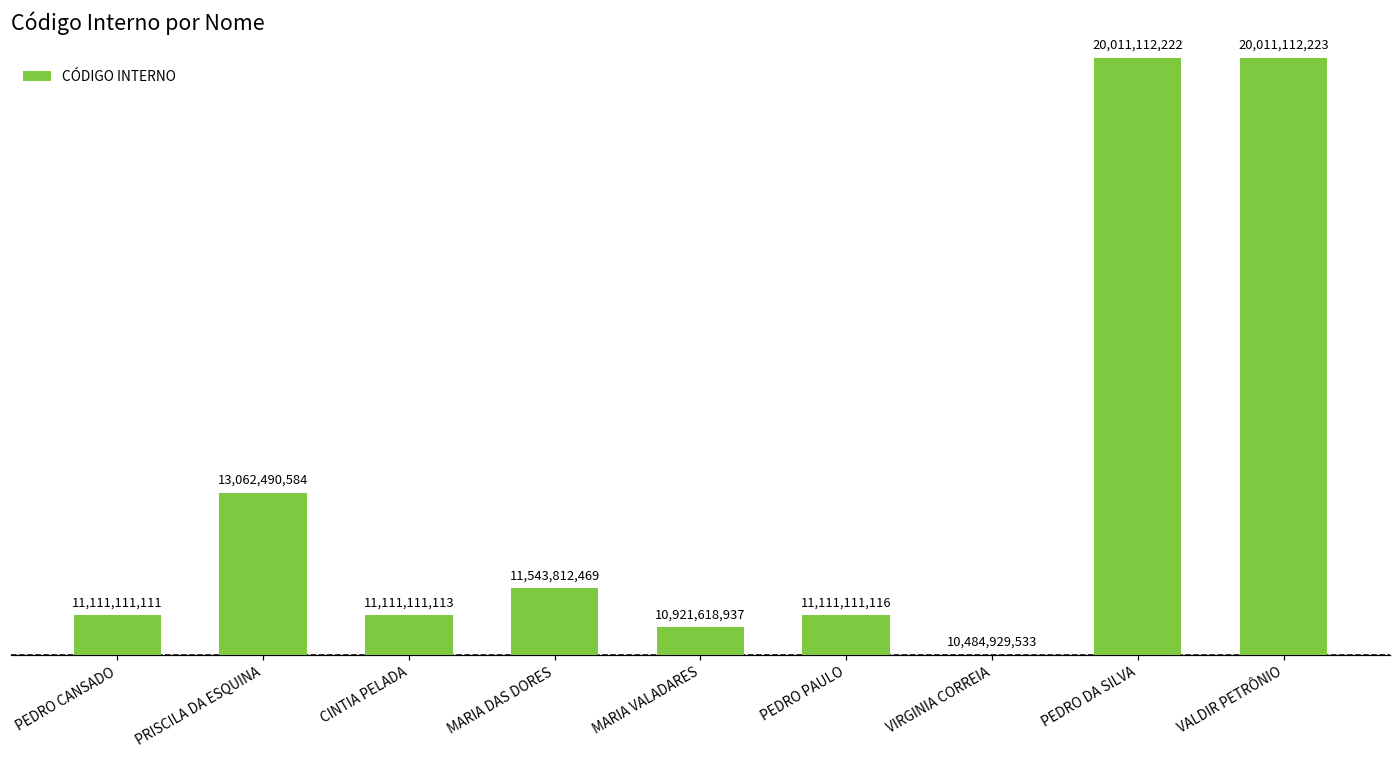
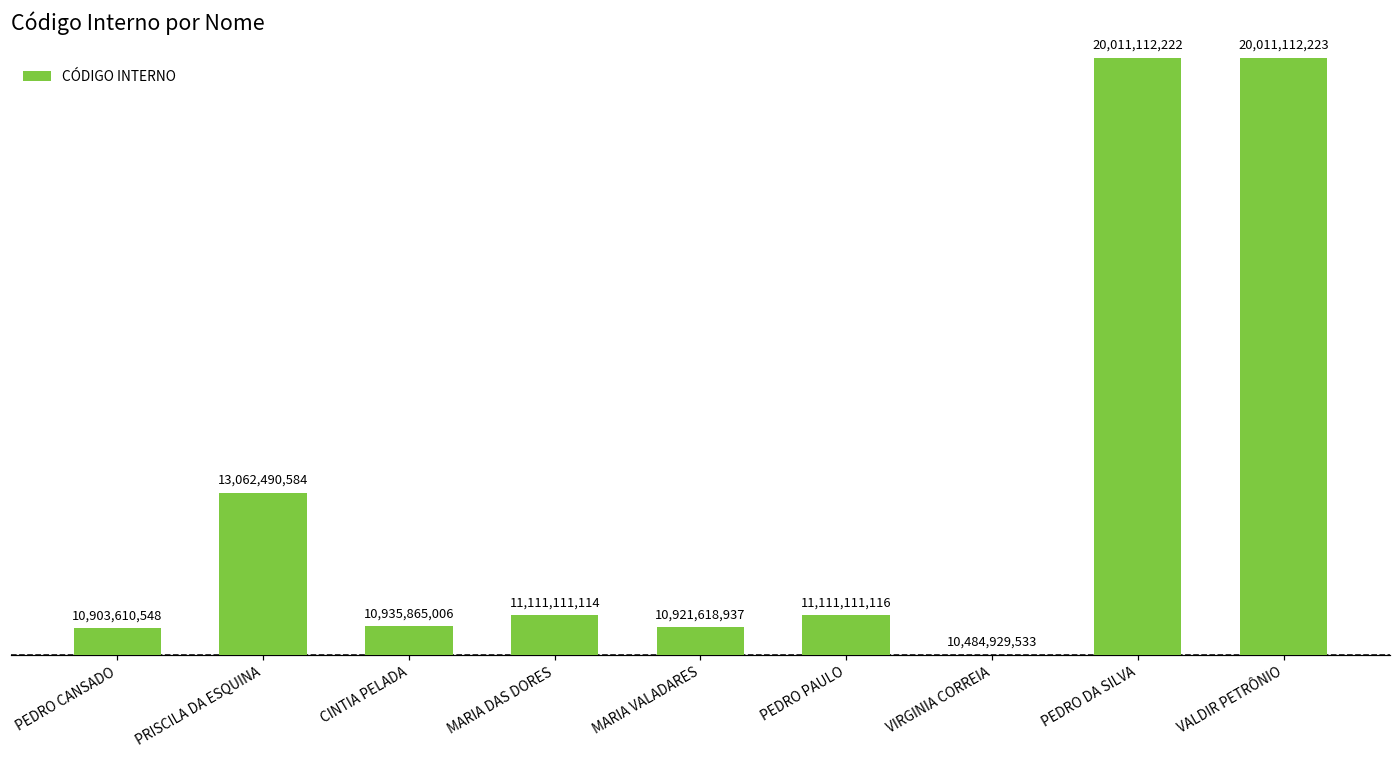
PEDRO CANSADO: 11,111,111,111 -> 10,903,610,548
CINTIA PELADA: 11,111,111,113 -> 10,935,865,006
MARIA DAS DORES: 11,543,812,469 -> 11,111,111,114
